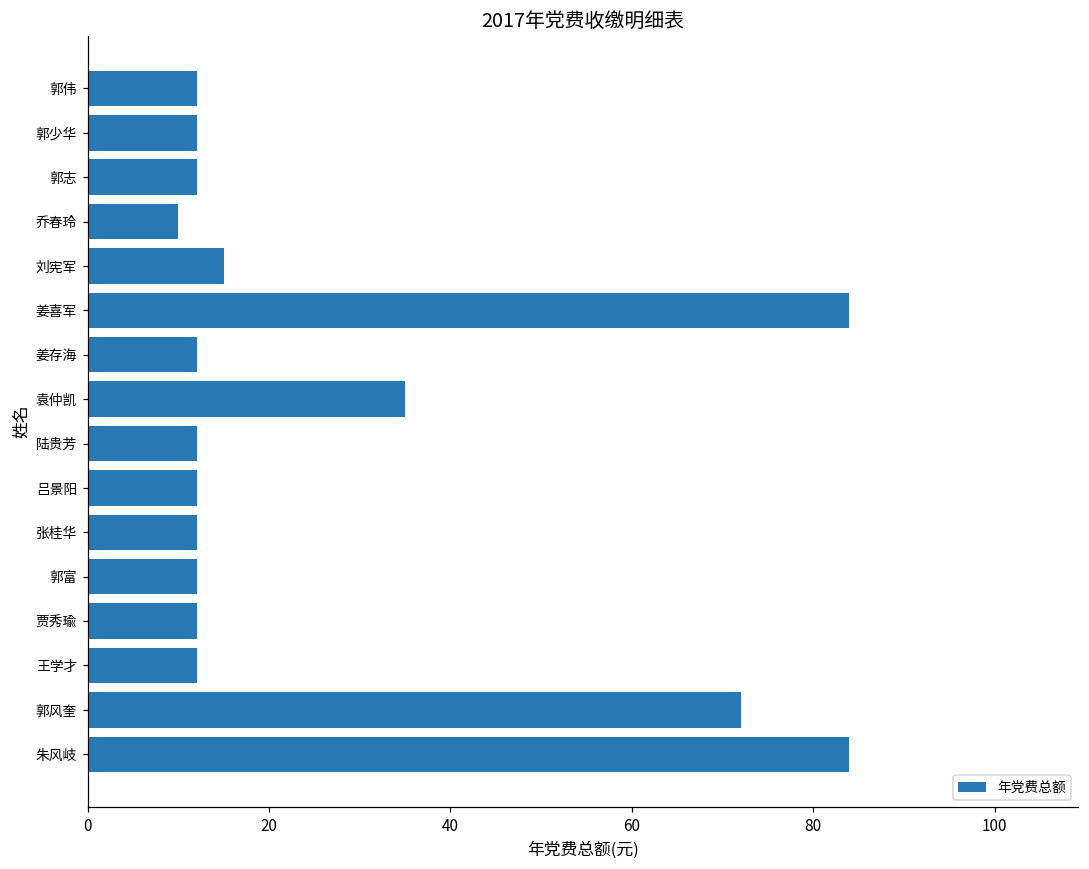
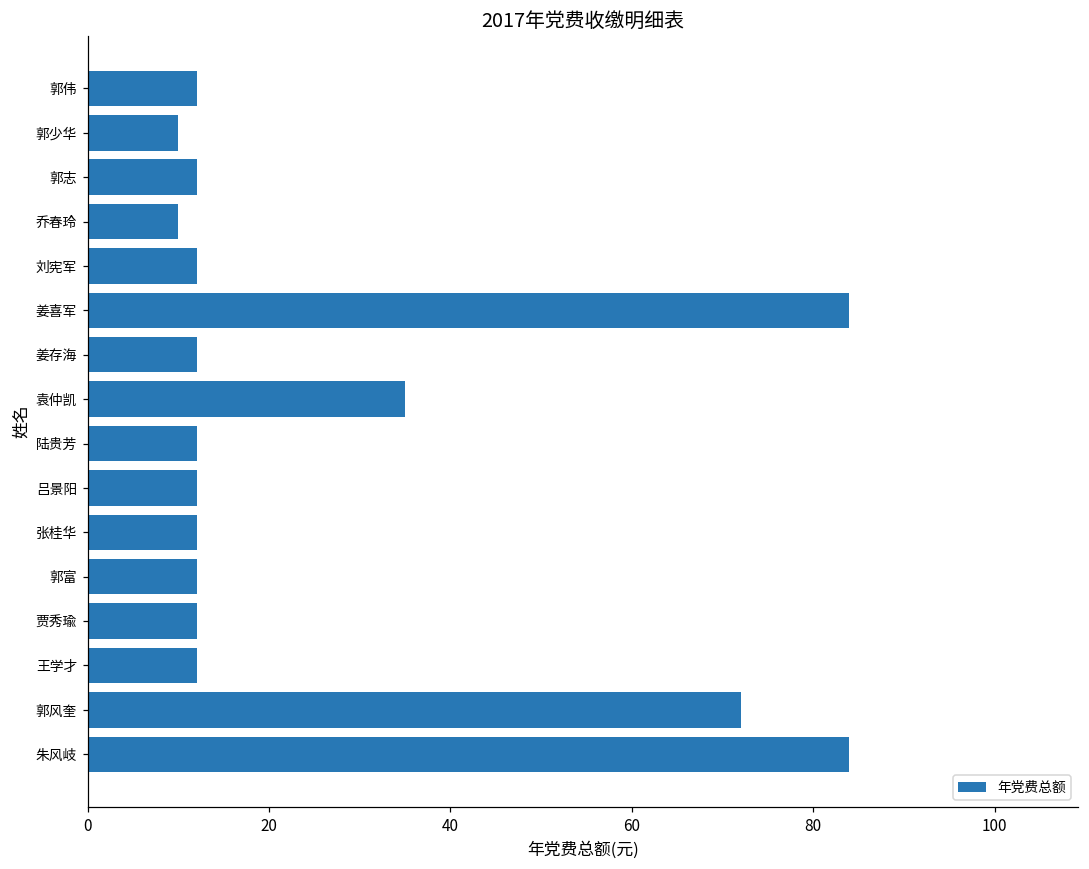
郭少华: 12 -> 10
刘宪军: 15 -> 12
